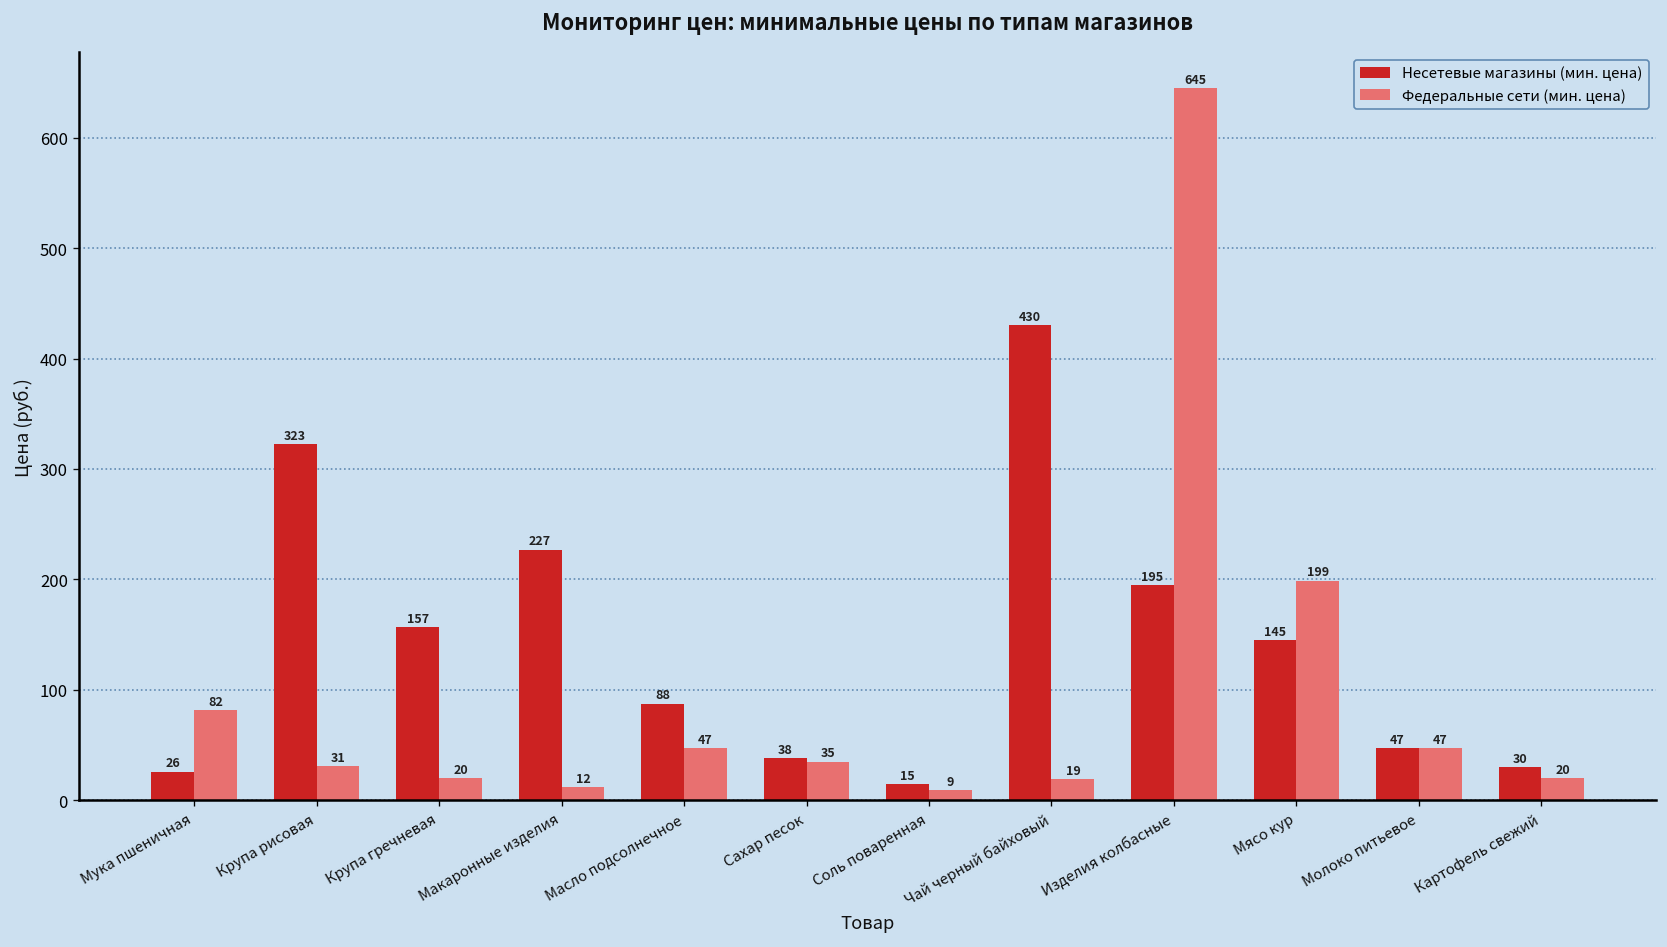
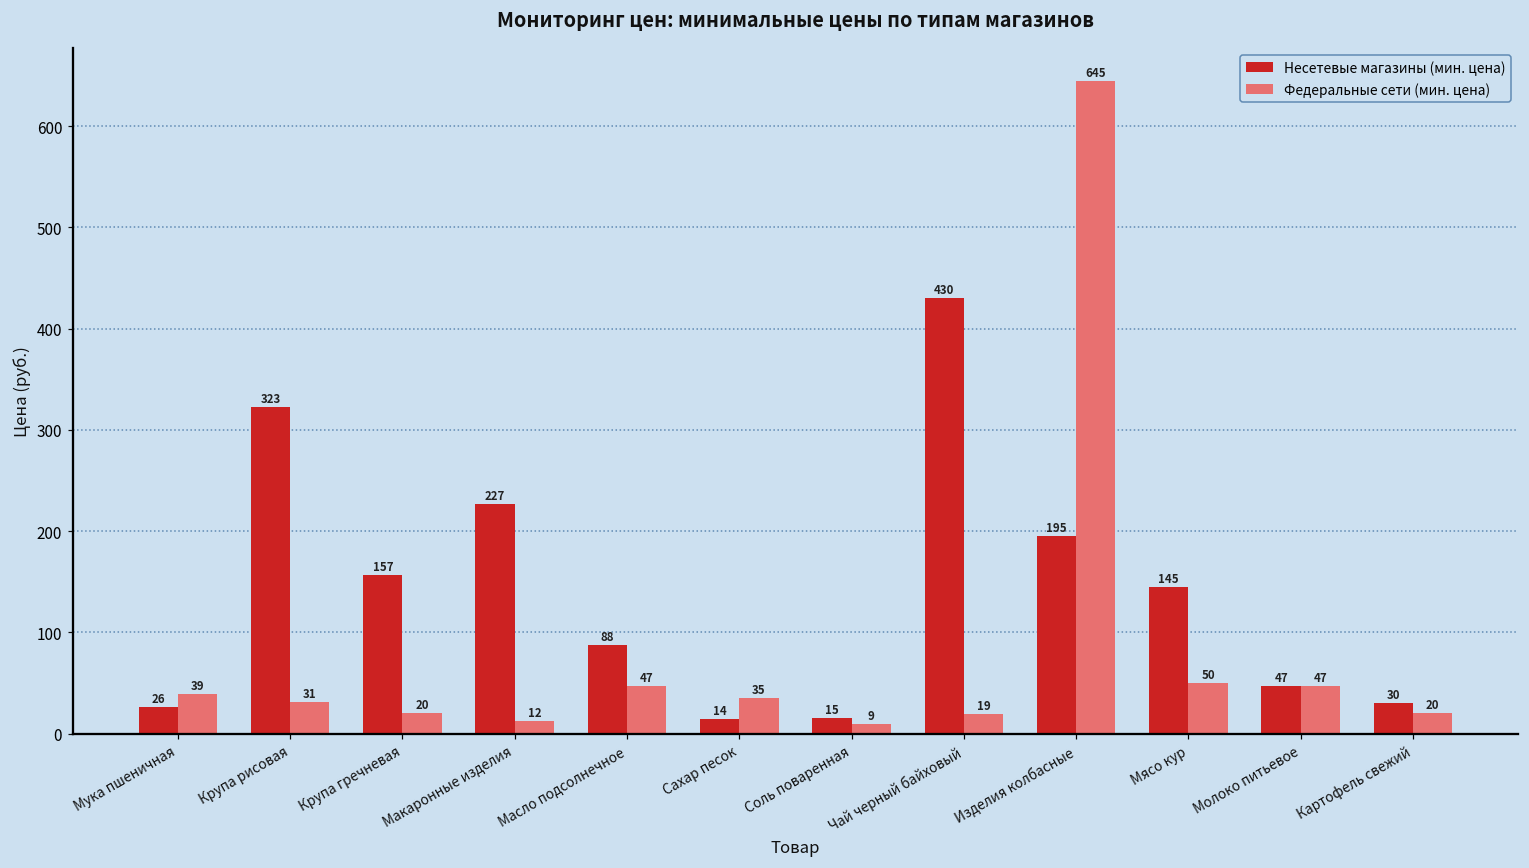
Федеральные сети (мин. цена), Мука пшеничная: 82 -> 39
Несетевые магазины (мин. цена), Сахар песок: 38 -> 14
Федеральные сети (мин. цена), Мясо кур: 199 -> 50
